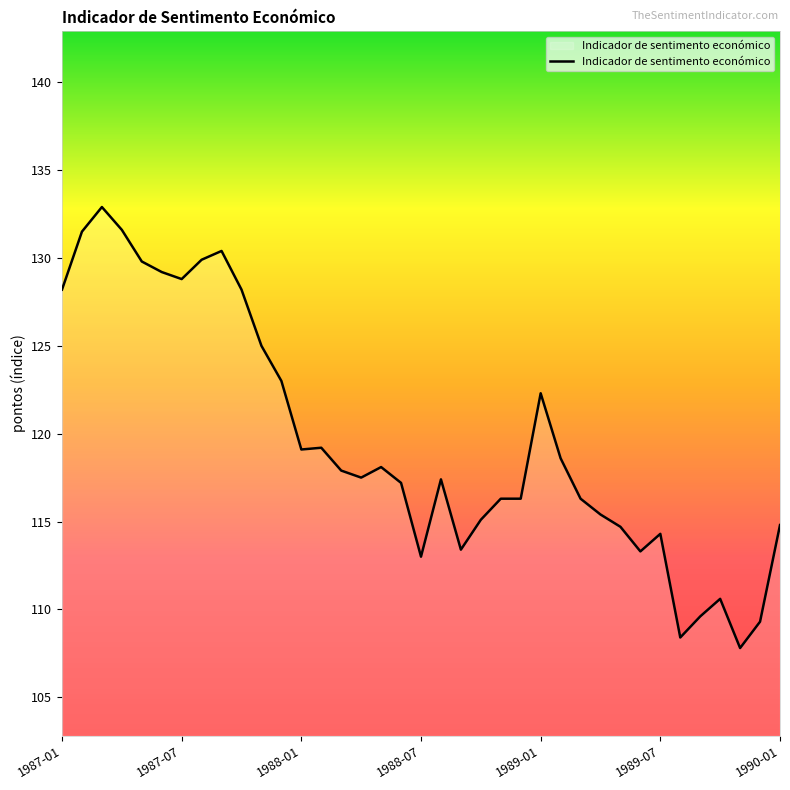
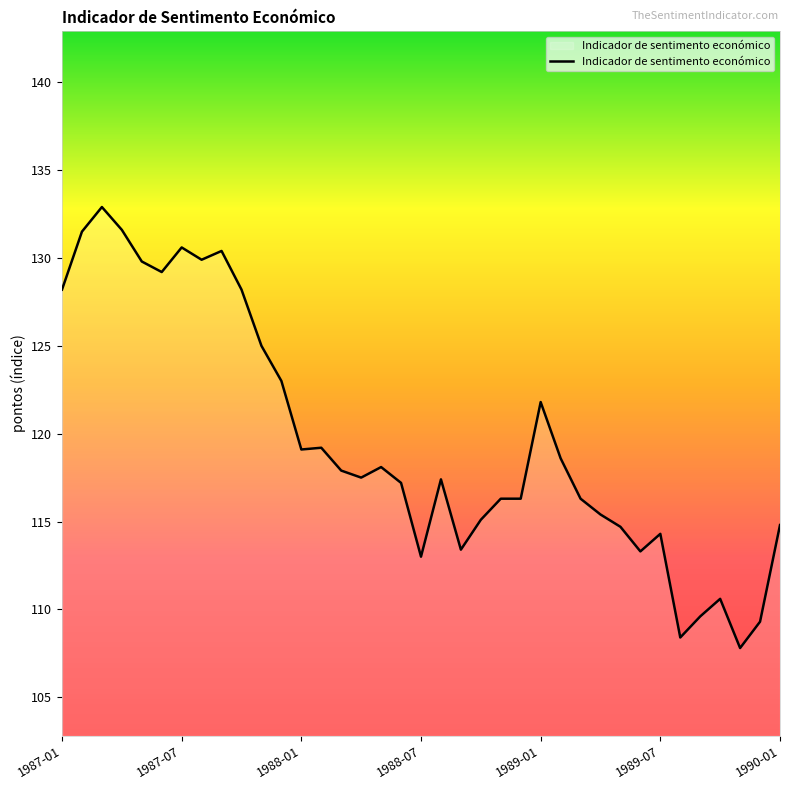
1987-07: 128.8 -> 130.6
1989-01: 122.3 -> 121.8
